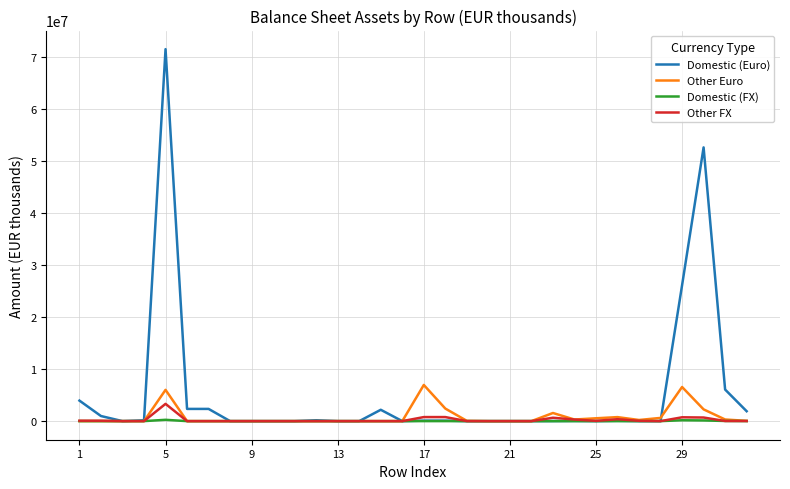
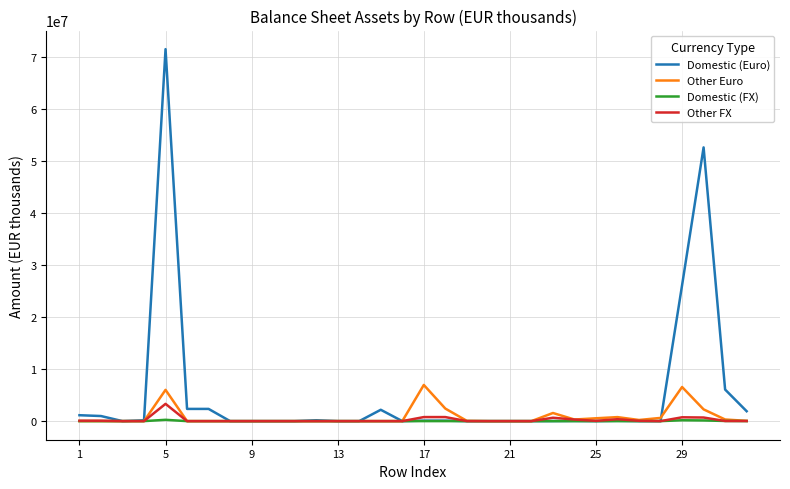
Domestic (Euro), 1: 4000000 -> 1000000
